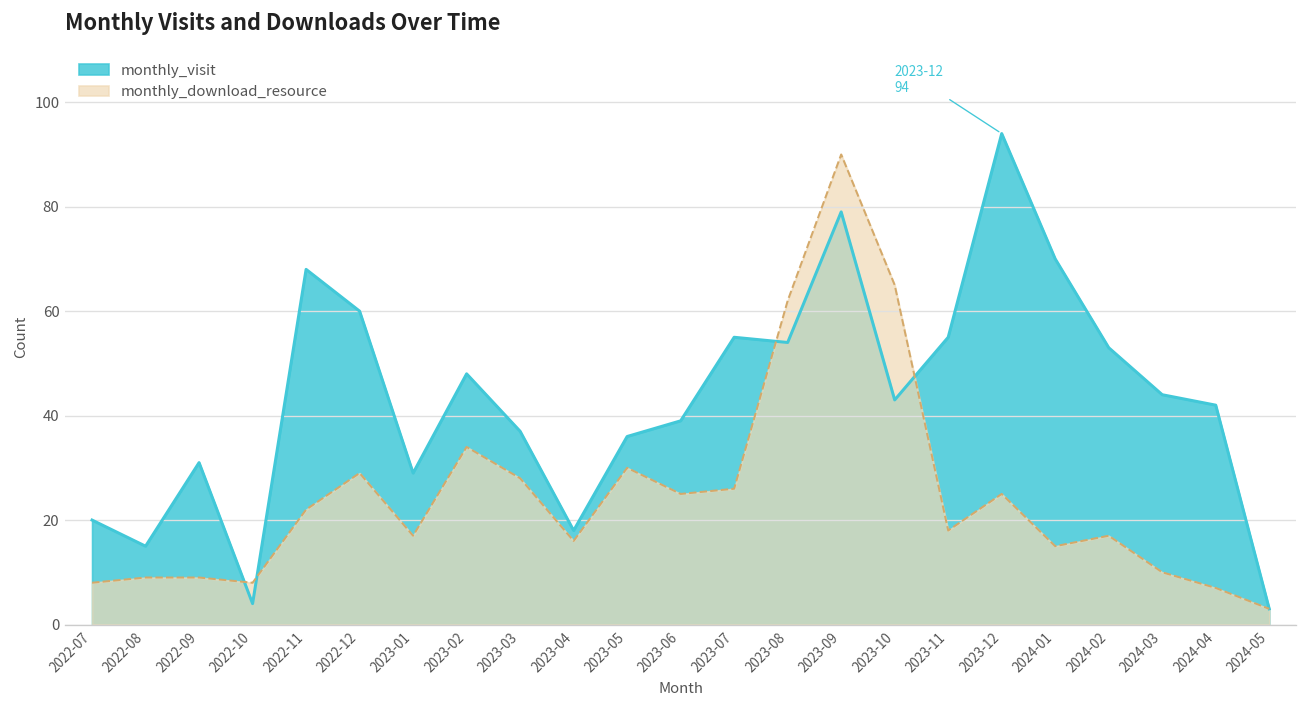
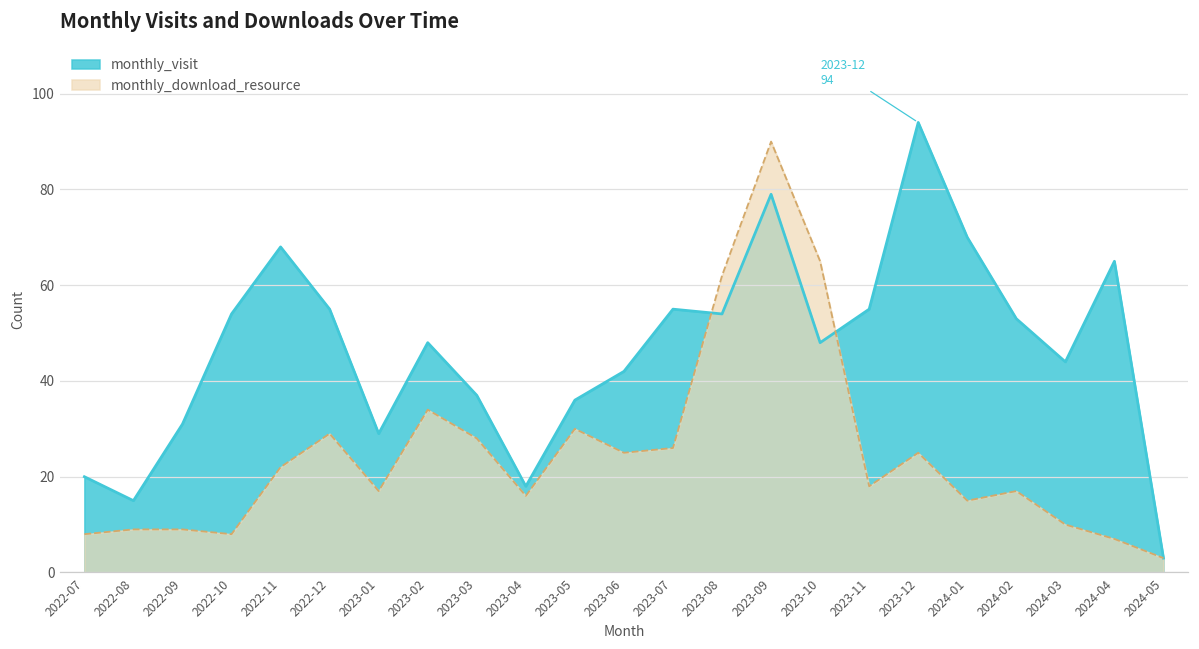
monthly_visit, 2022-10: 4 -> 54
monthly_visit, 2022-12: 60 -> 55
monthly_visit, 2023-06: 39 -> 42
monthly_visit, 2023-10: 43 -> 48
monthly_visit, 2024-04: 42 -> 65
